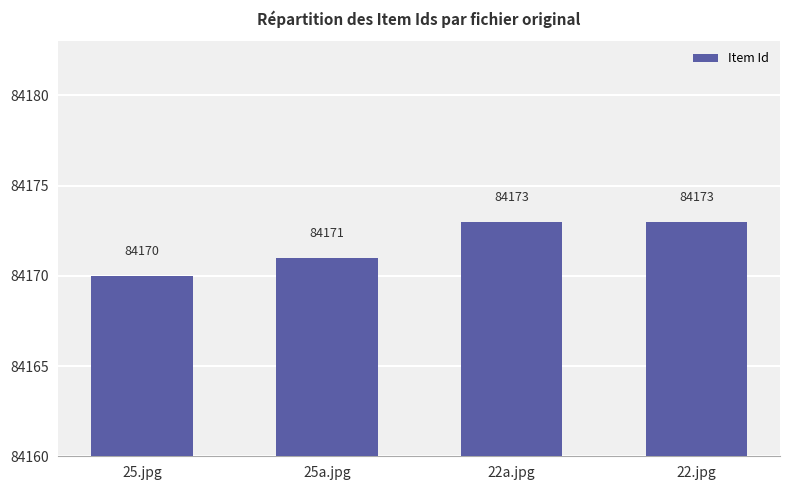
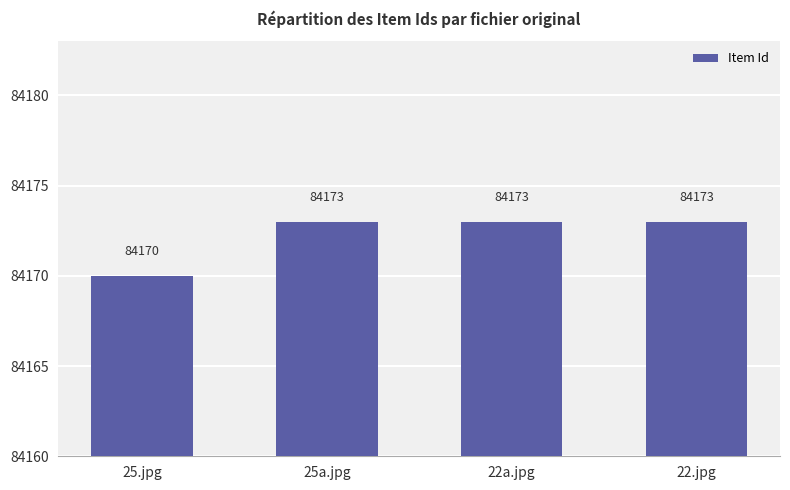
25a.jpg: 84171 -> 84173
